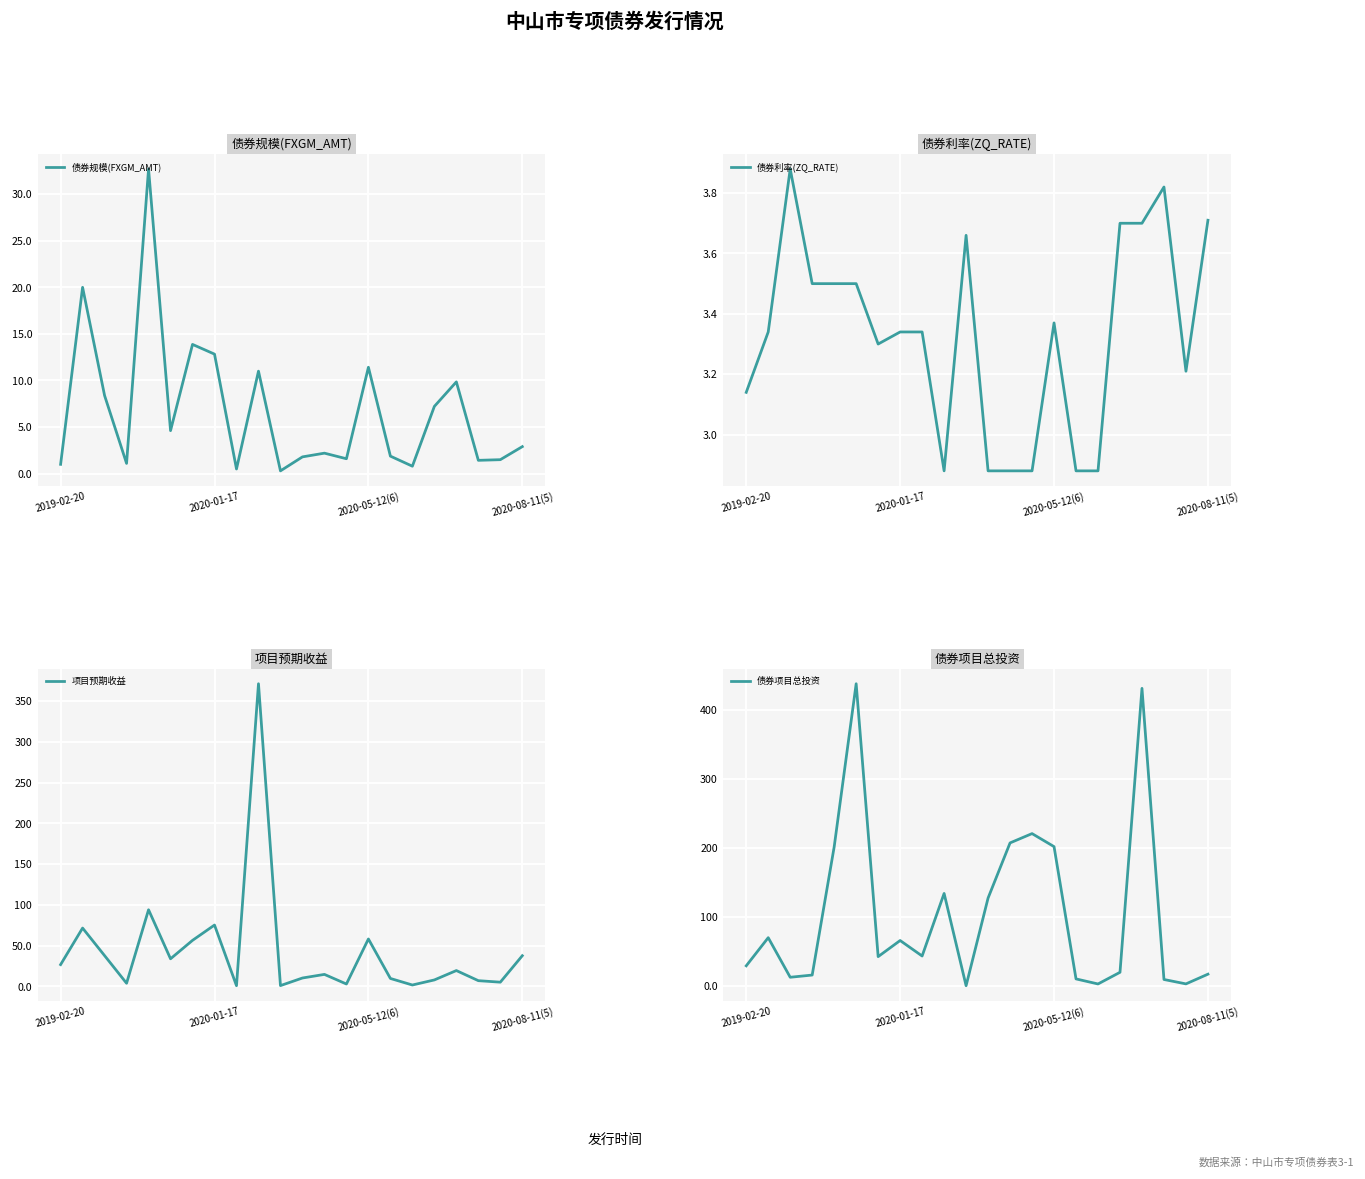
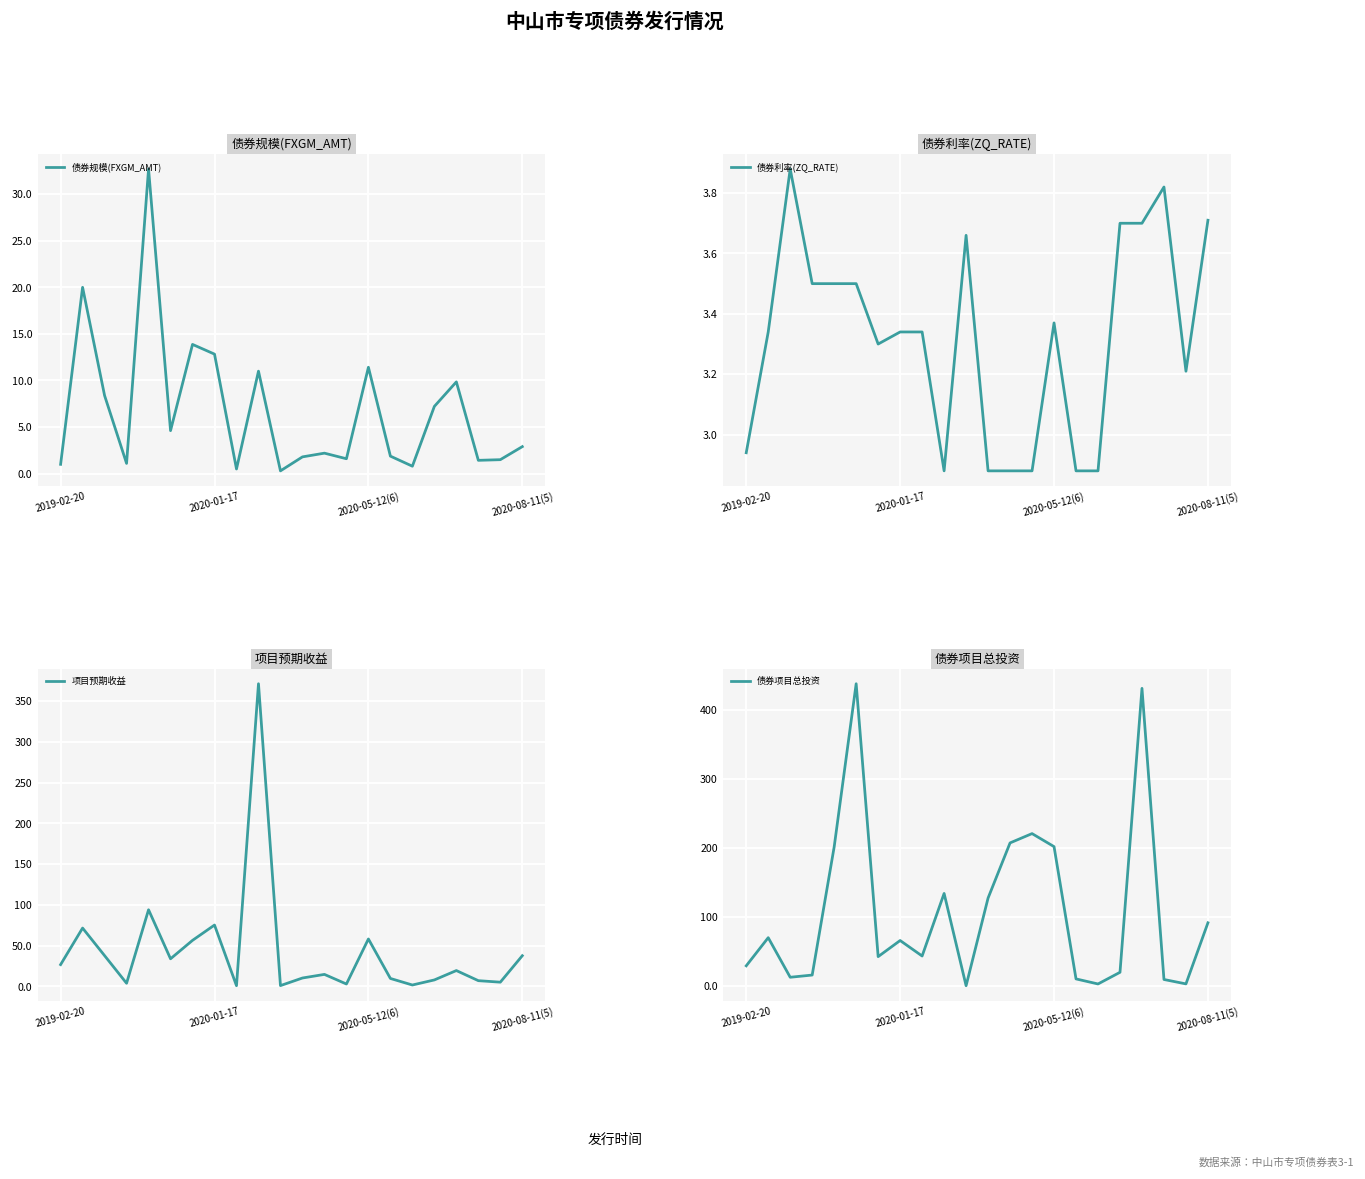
债券利率(ZQ_RATE), 2019-02-20: 3.14 -> 2.94
债券项目总投资, 2020-08-11(5): 20 -> 90
